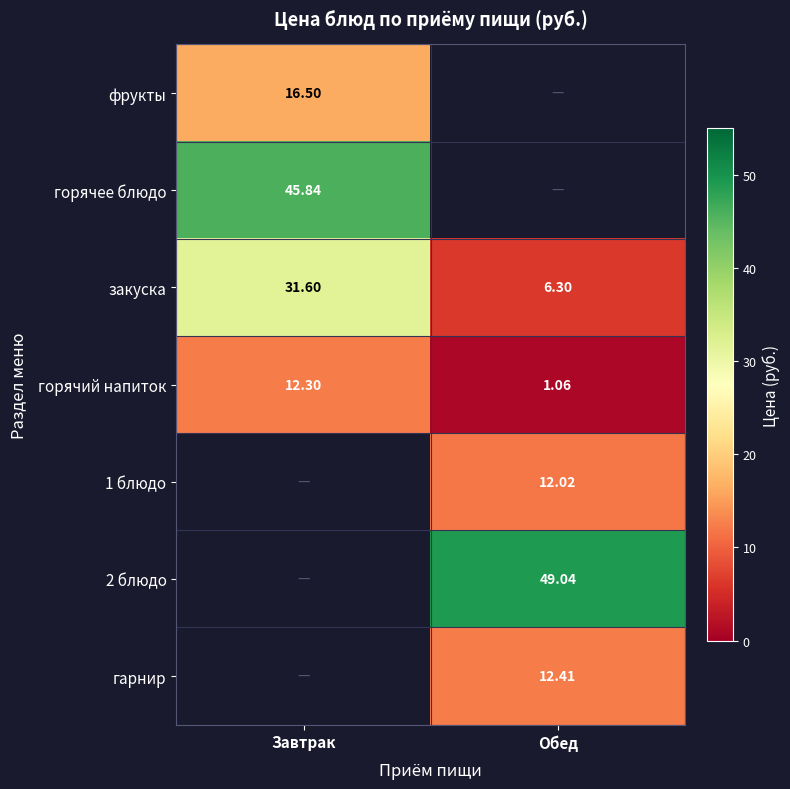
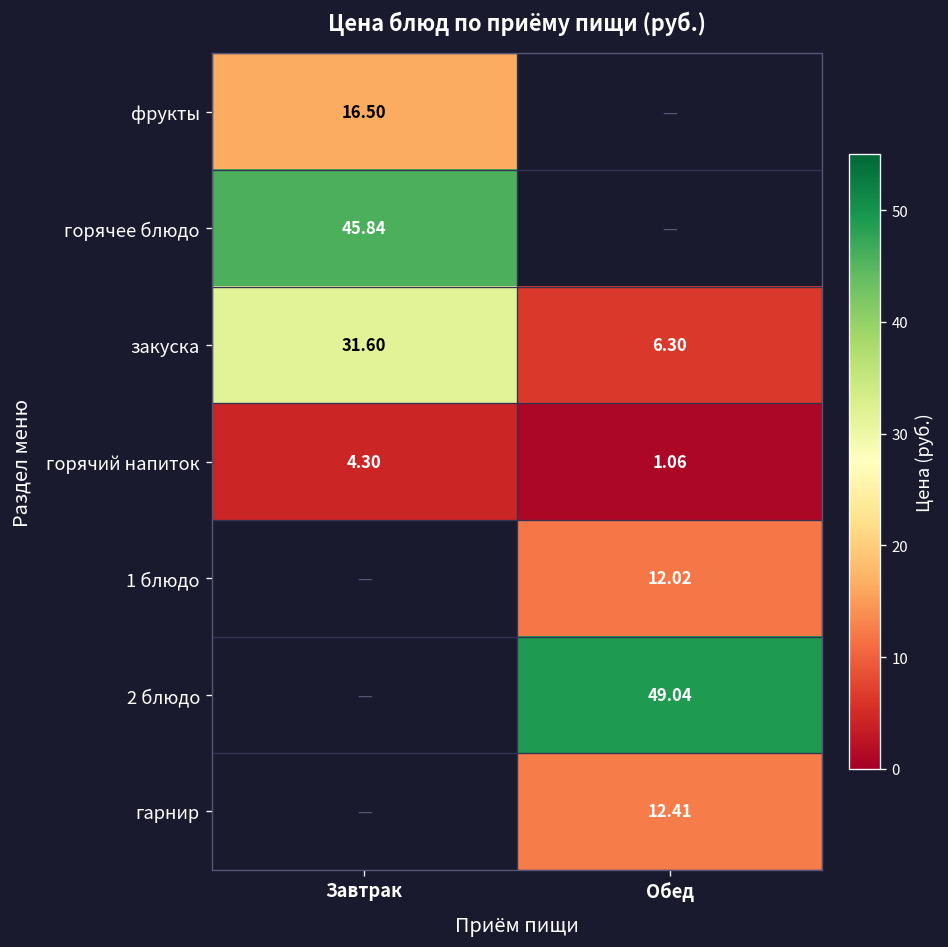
горячий напиток, Завтрак: 12.30 -> 4.30
